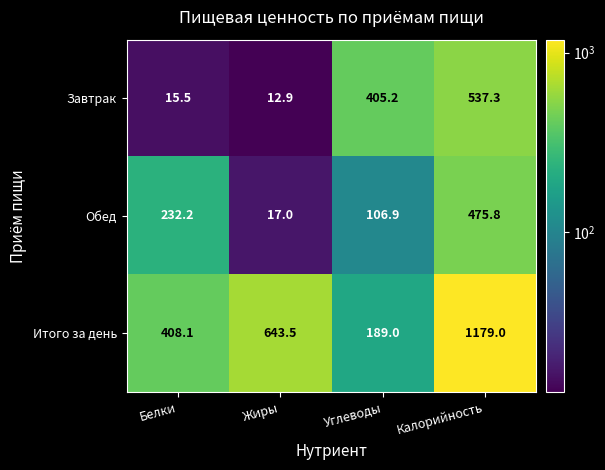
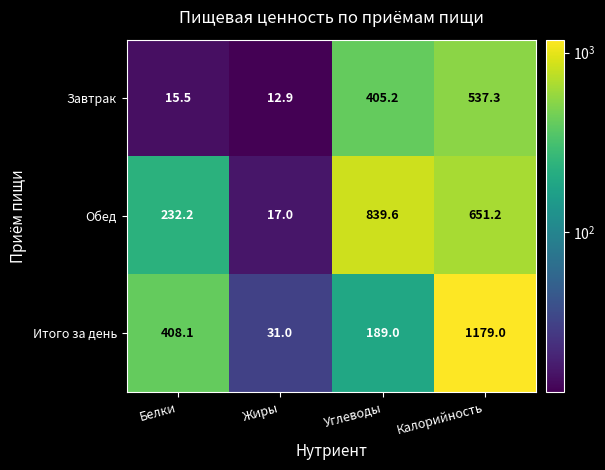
Обед, Углеводы: 106.9 -> 839.6
Обед, Калорийность: 475.8 -> 651.2
Итого за день, Жиры: 643.5 -> 31.0
